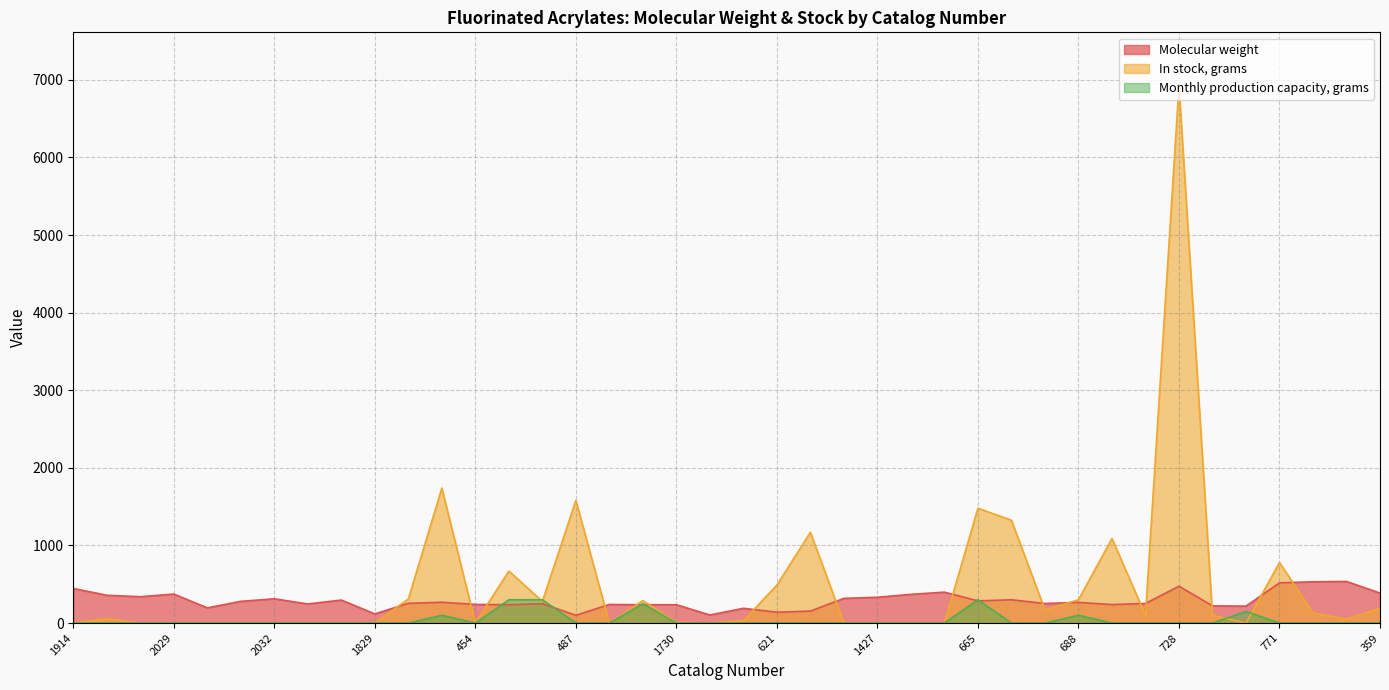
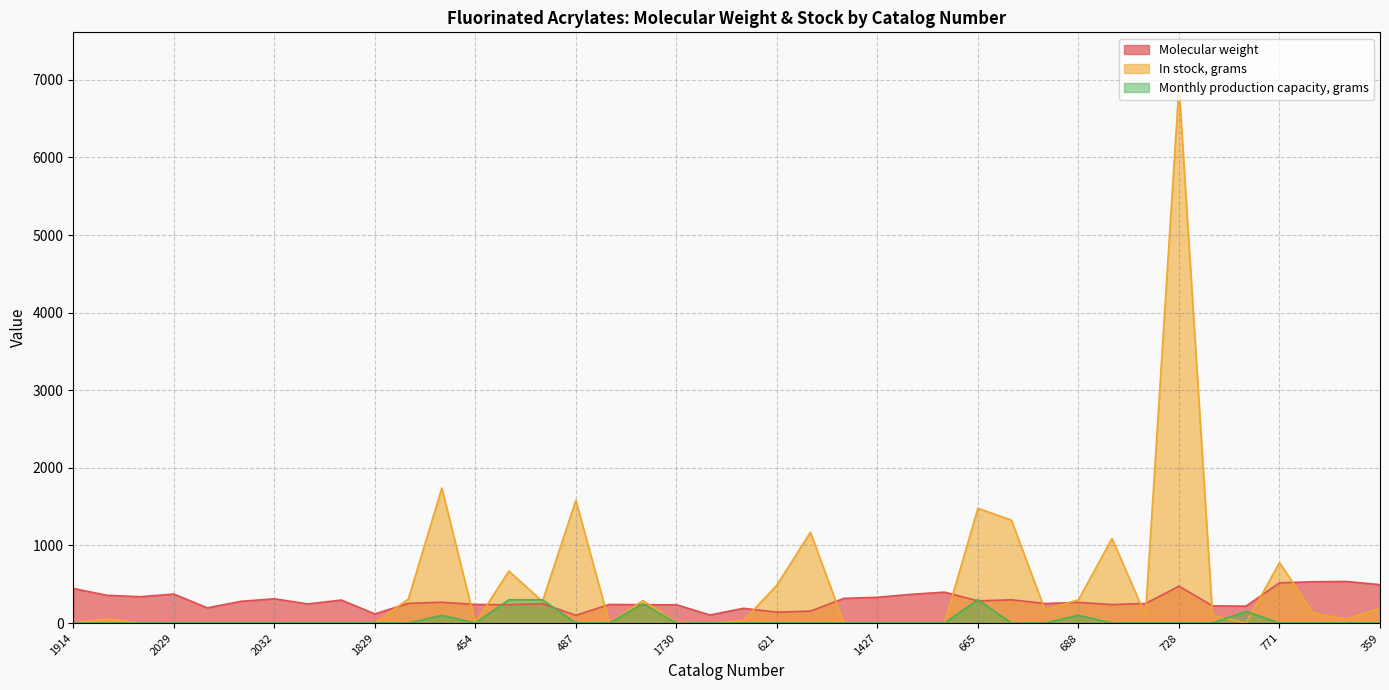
Molecular weight, 359: 400 -> 500
